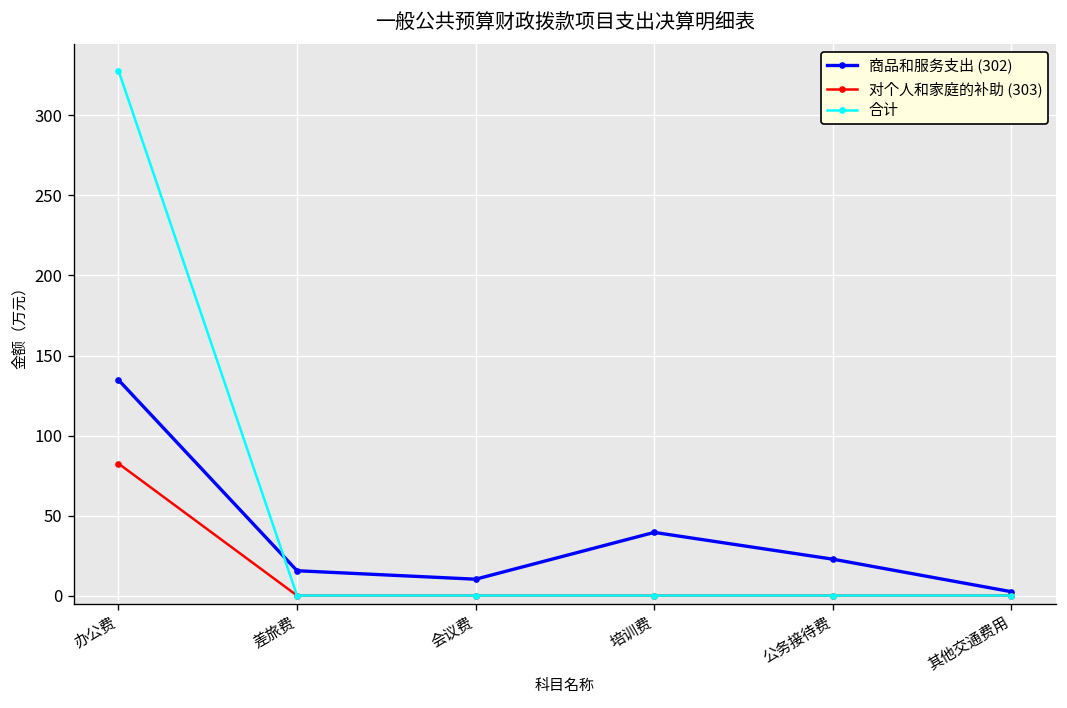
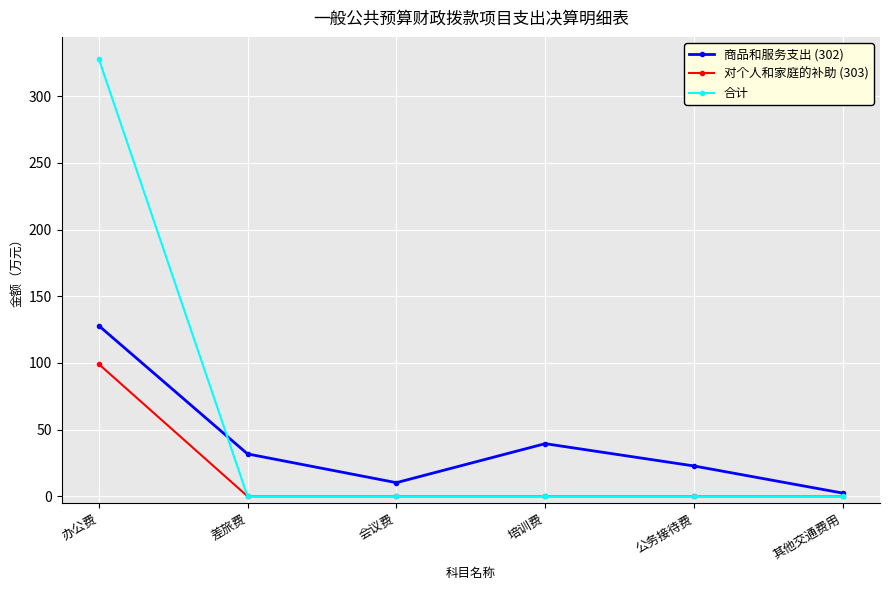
商品和服务支出 (302), 办公费: 135 -> 128
对个人和家庭的补助 (303), 办公费: 82 -> 99
商品和服务支出 (302), 差旅费: 16 -> 32
